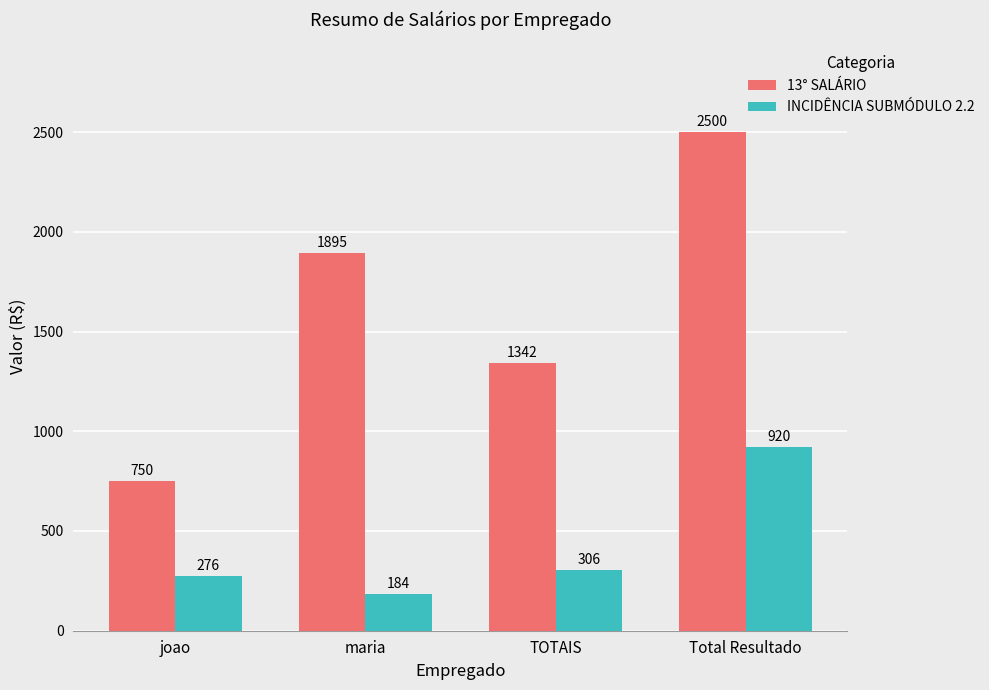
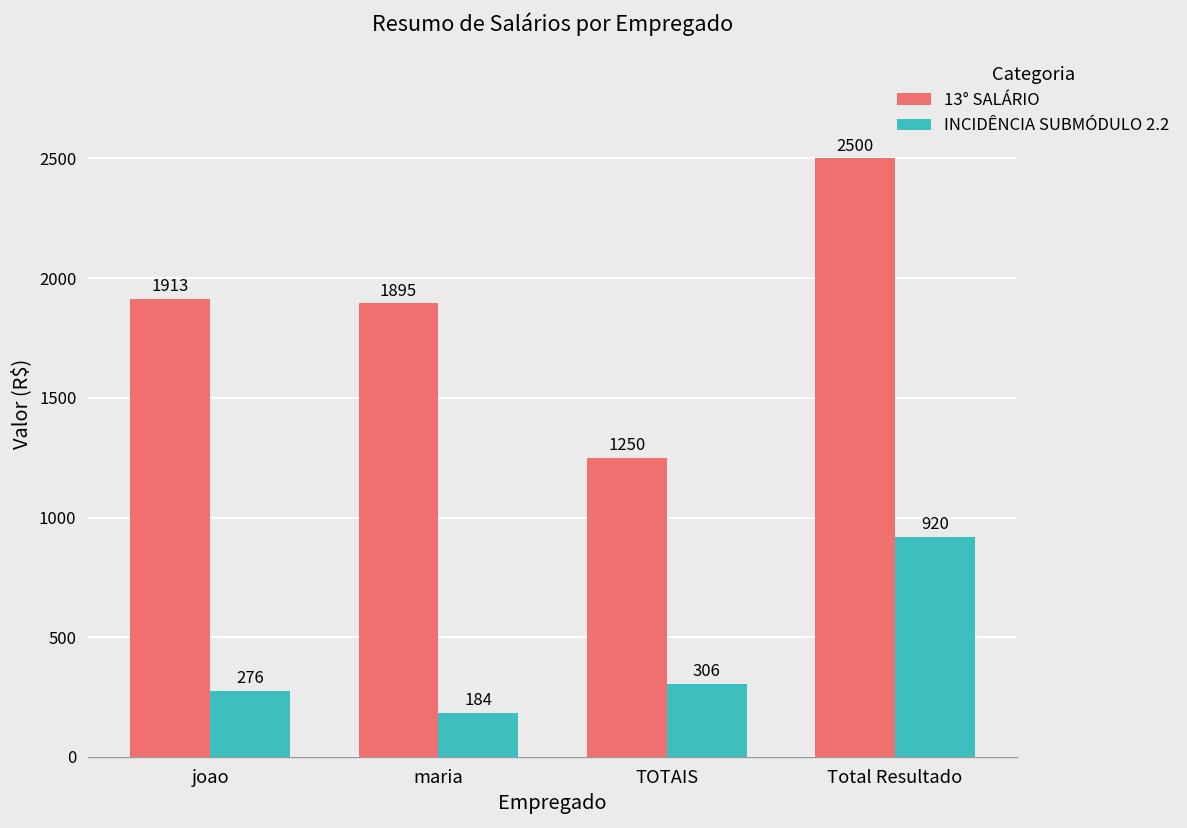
13° SALÁRIO, joao: 750 -> 1913
13° SALÁRIO, TOTAIS: 1342 -> 1250
